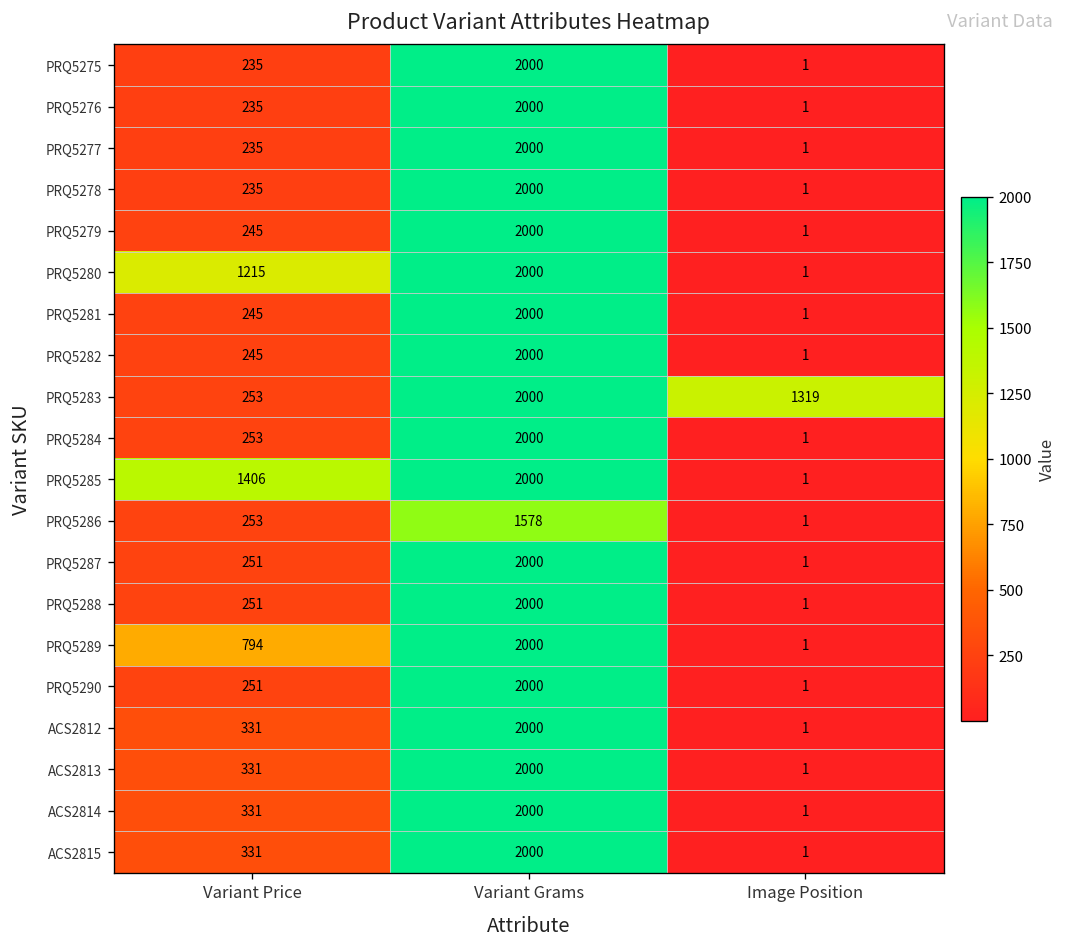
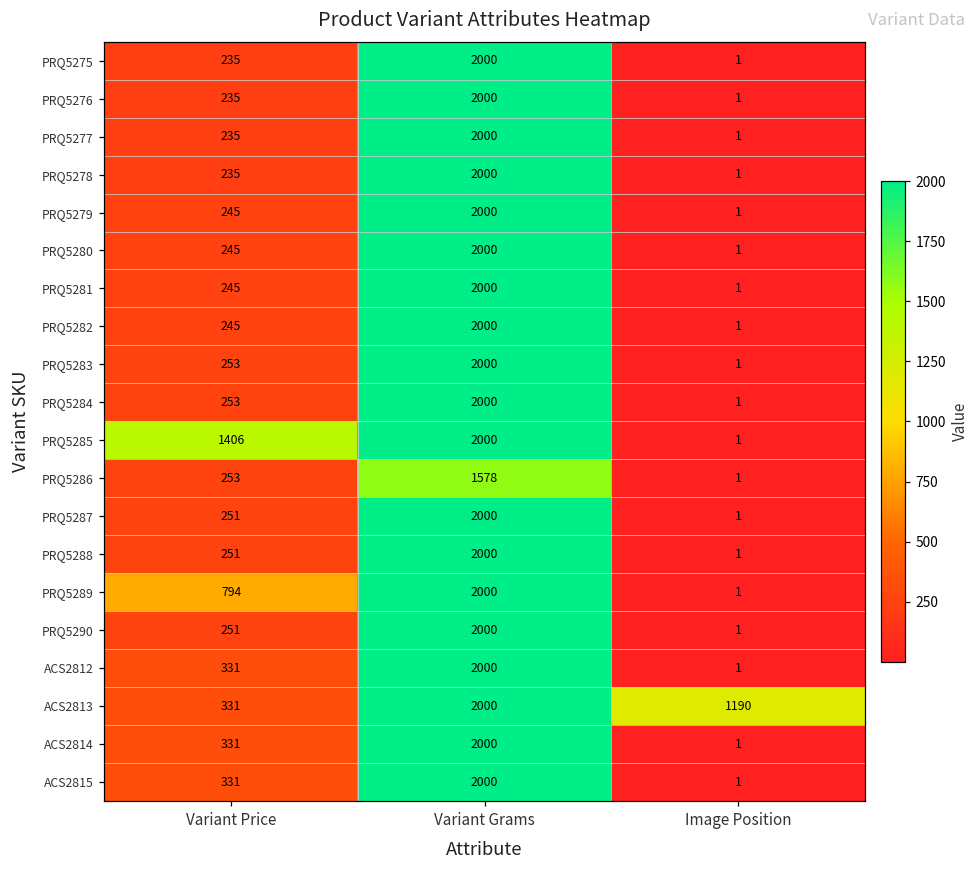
PRQ5280, Variant Price: 1215 -> 245
PRQ5283, Image Position: 1319 -> 1
ACS2813, Image Position: 1 -> 1190
